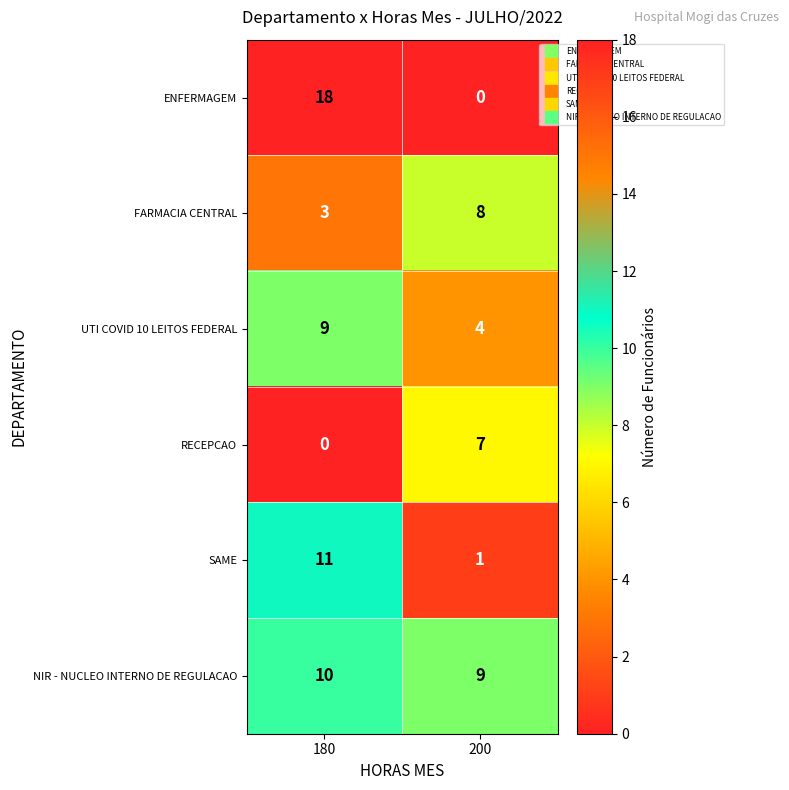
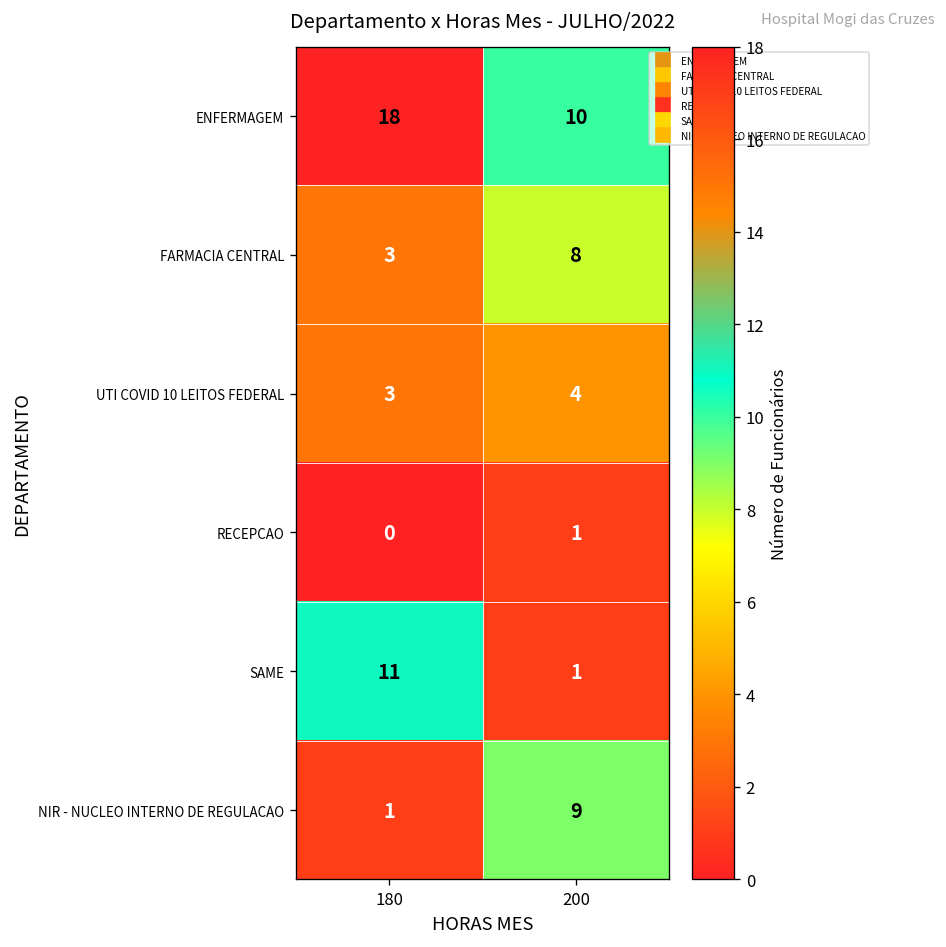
ENFERMAGEM, 200: 0 -> 10
UTI COVID 10 LEITOS FEDERAL, 180: 9 -> 3
RECEPCAO, 200: 7 -> 1
NIR - NUCLEO INTERNO DE REGULACAO, 180: 10 -> 1
